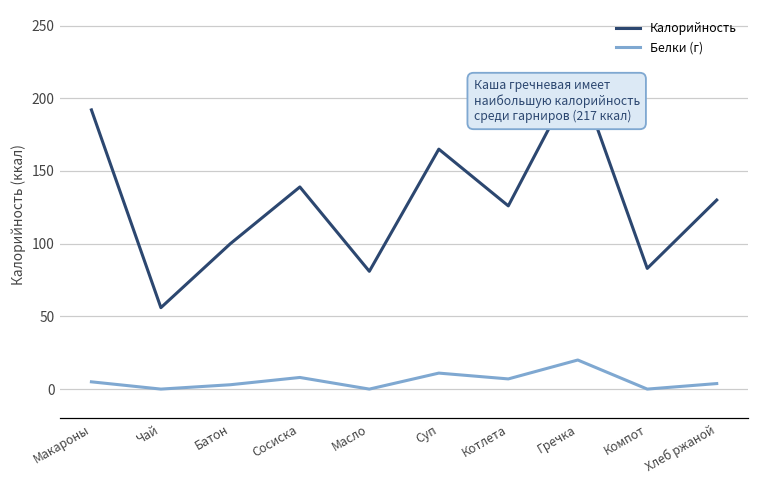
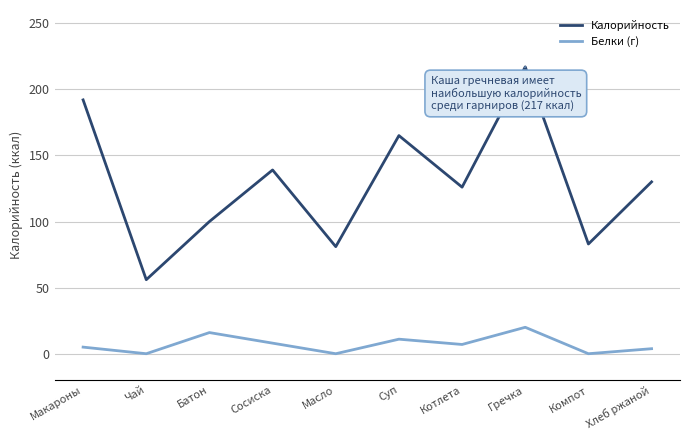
Белки (г), Батон: 3 -> 16
